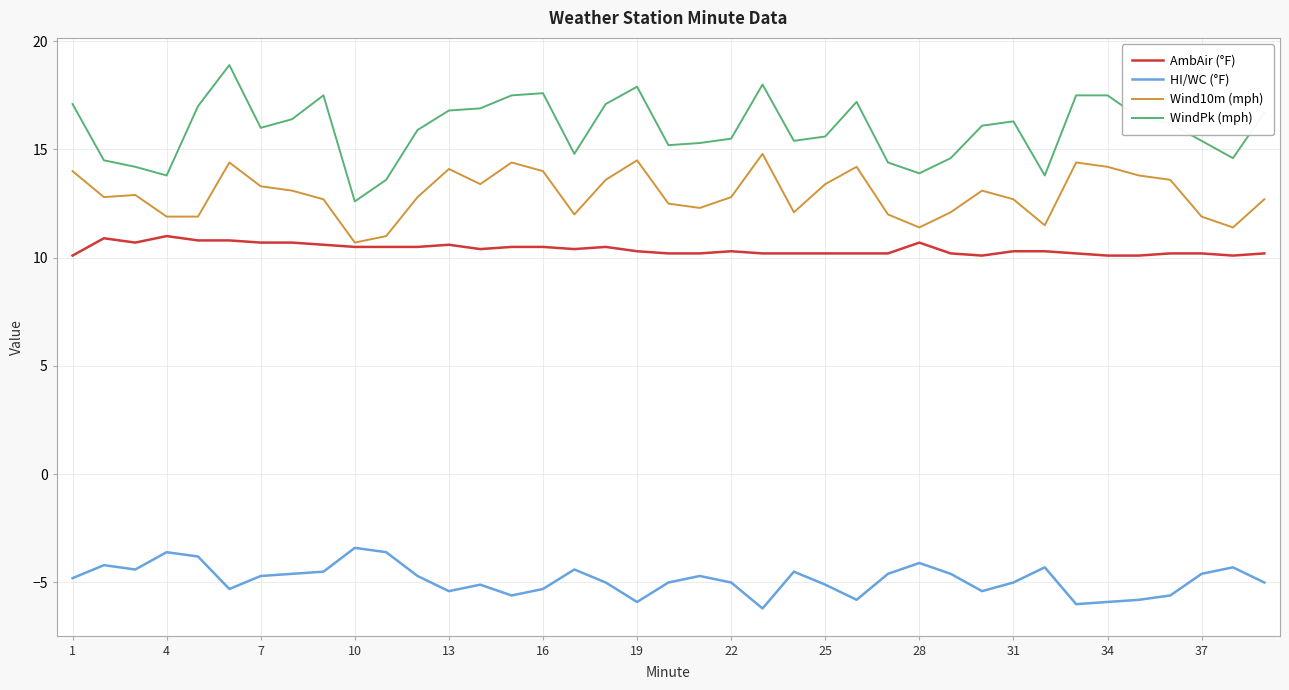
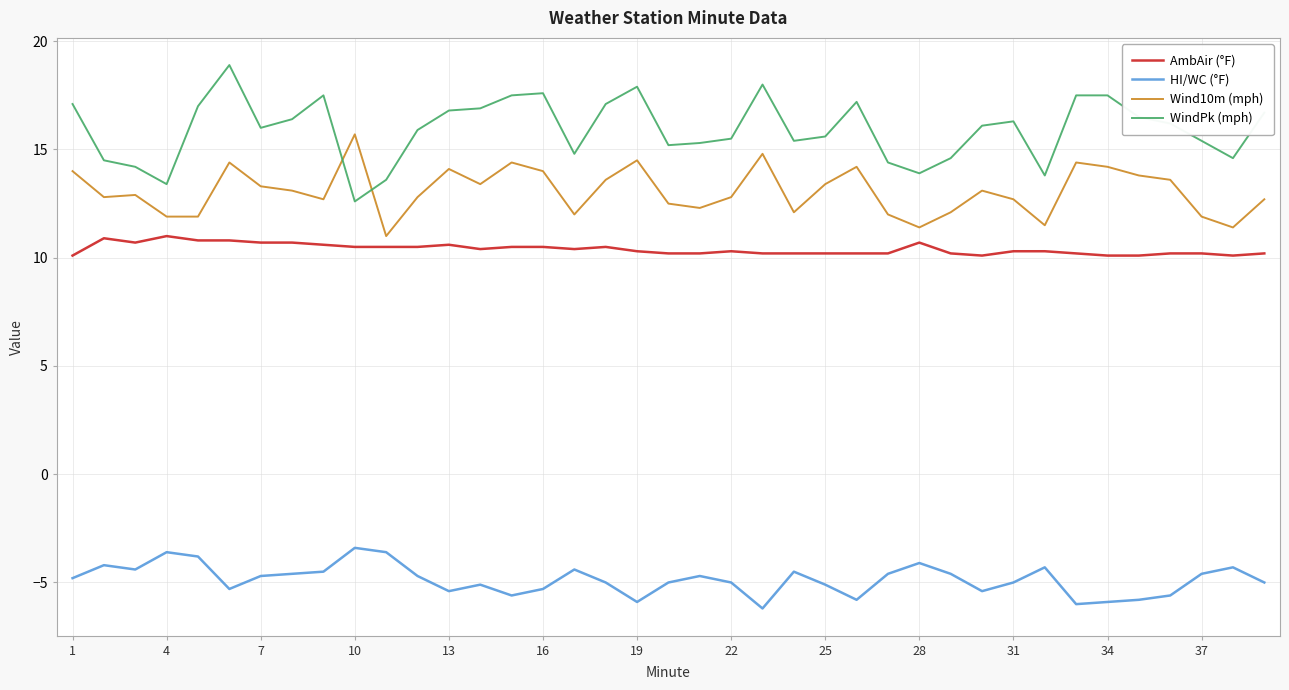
WindPk (mph), 4: 13.8 -> 13.4
Wind10m (mph), 10: 10.7 -> 15.7
